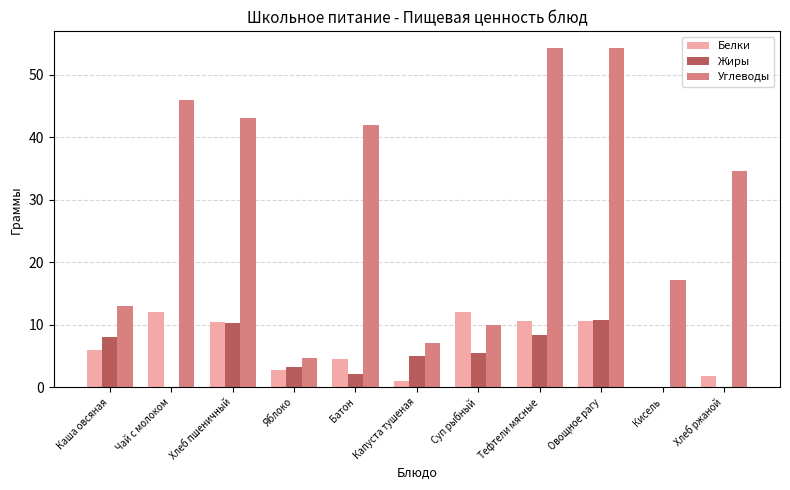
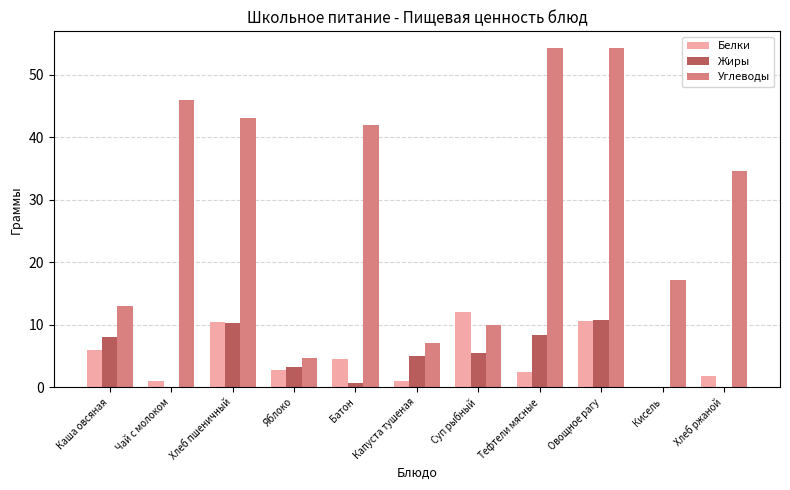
Белки, Чай с молоком: 12 -> 1
Жиры, Батон: 2 -> 1
Белки, Тефтели мясные: 11 -> 3
